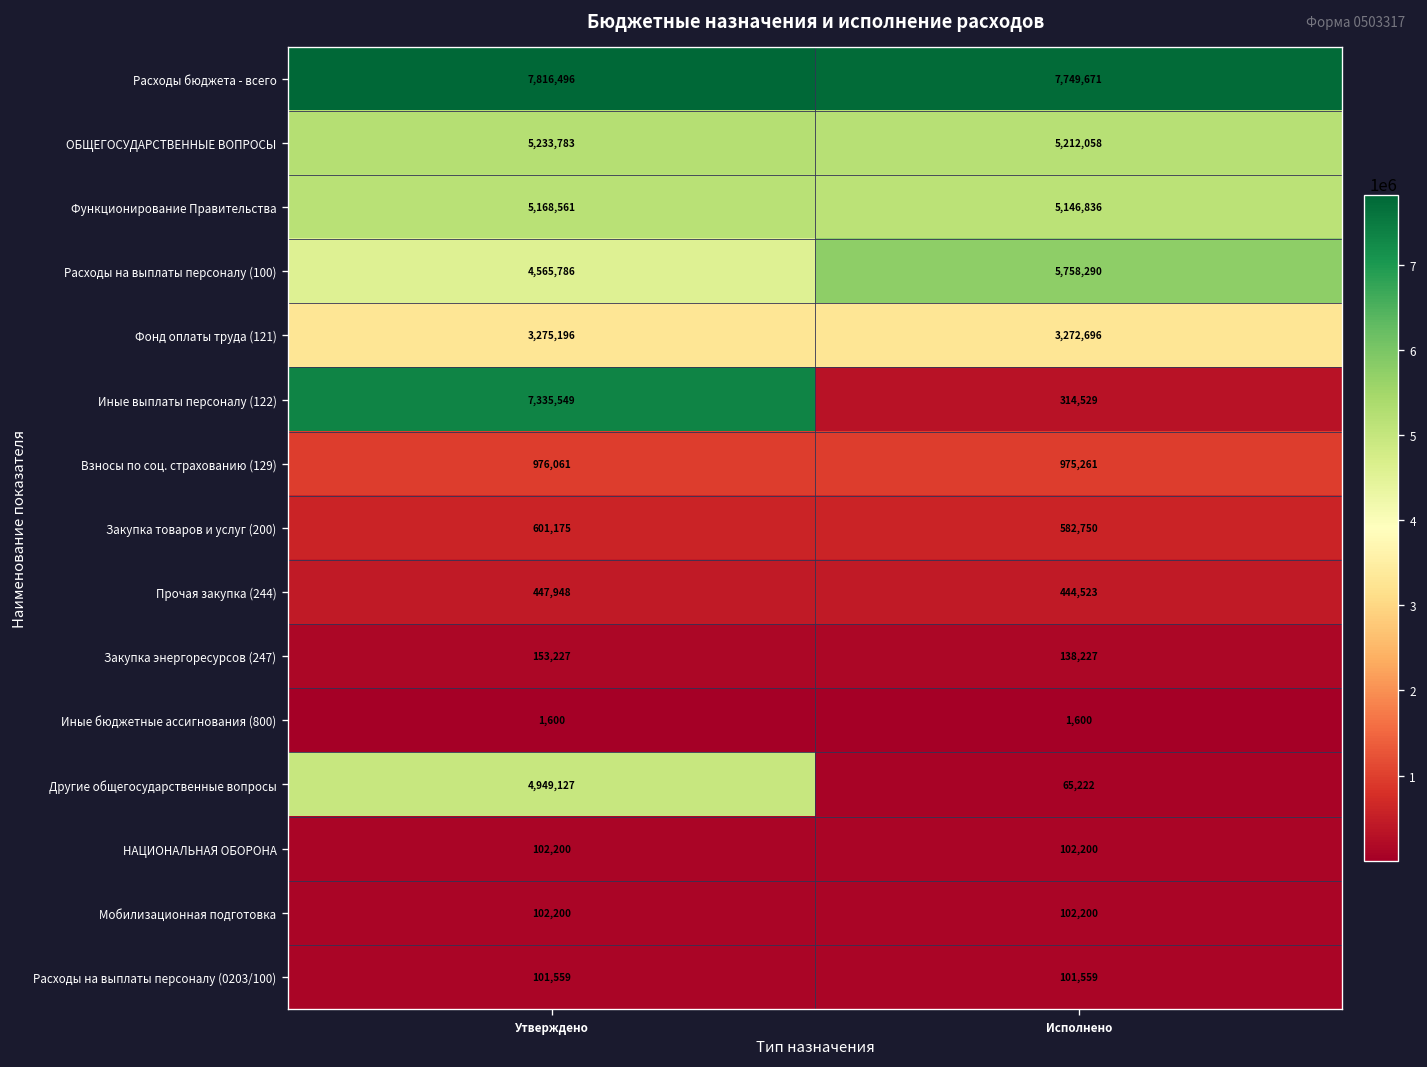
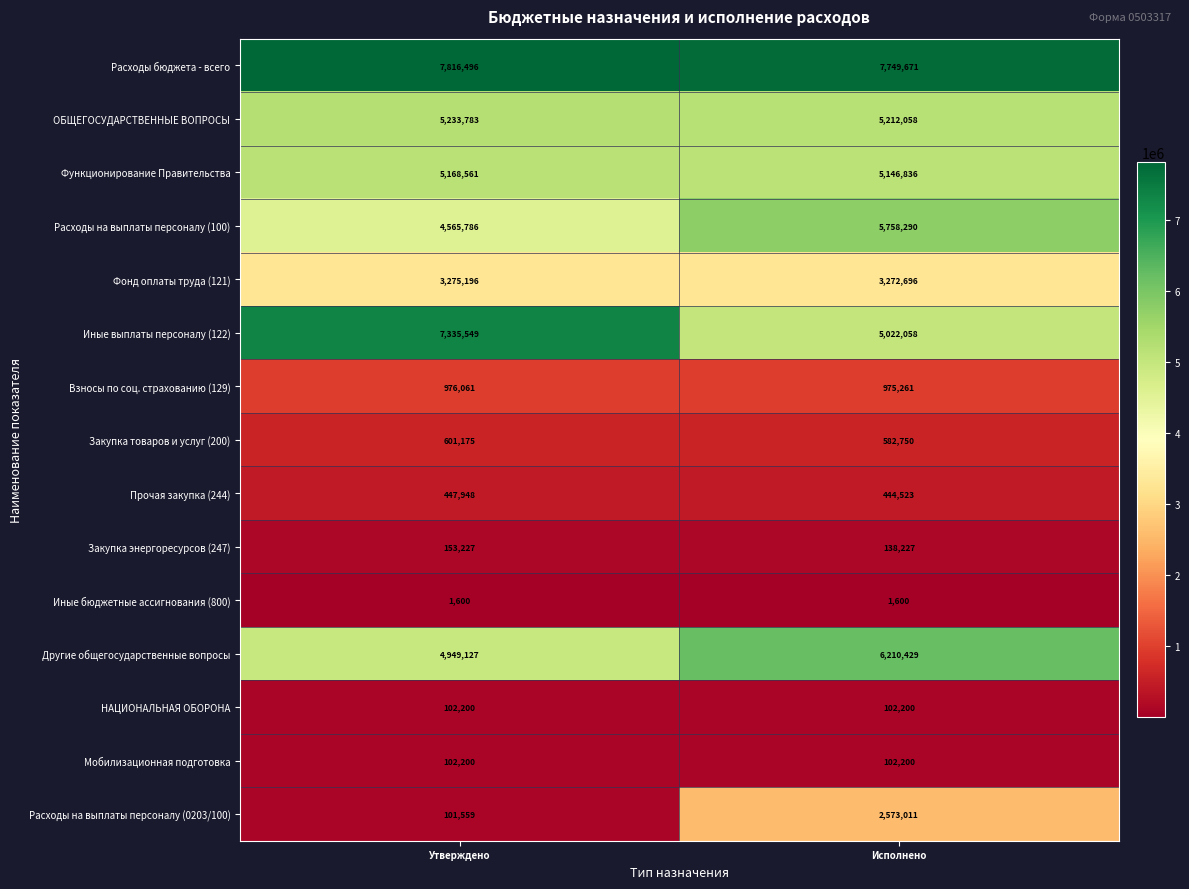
Иные выплаты персоналу (122), Исполнено: 314,529 -> 5,022,058
Другие общегосударственные вопросы, Исполнено: 65,222 -> 6,210,429
Расходы на выплаты персоналу (0203/100), Исполнено: 101,559 -> 2,573,011
